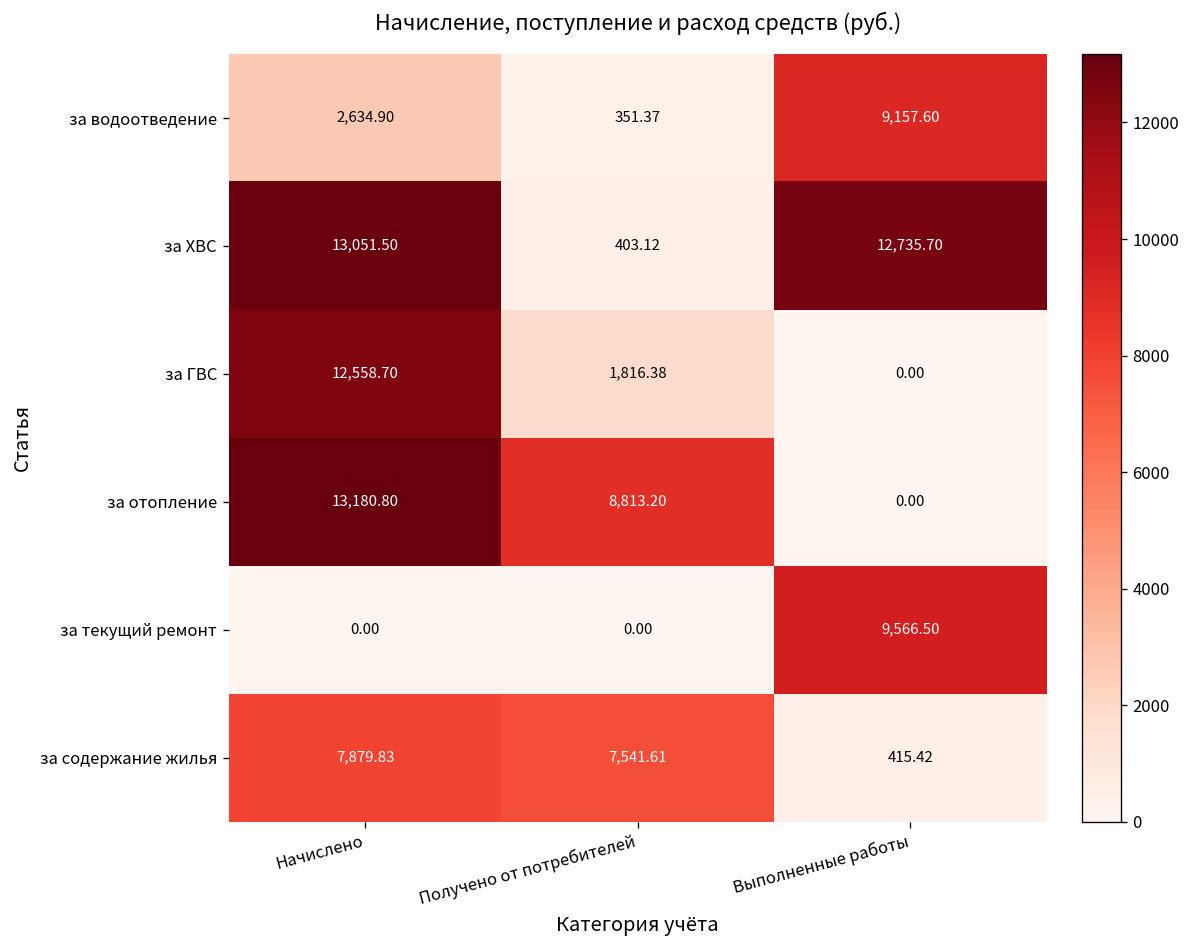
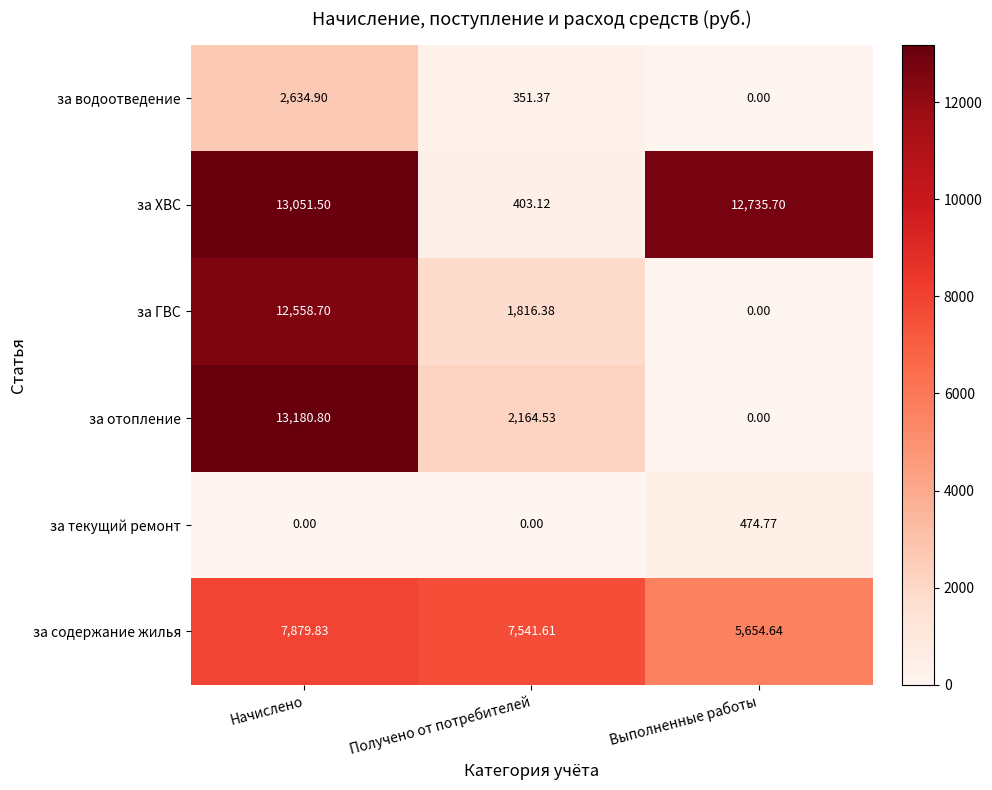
за водоотведение, Выполненные работы: 9,157.60 -> 0.00
за отопление, Получено от потребителей: 8,813.20 -> 2,164.53
за текущий ремонт, Выполненные работы: 9,566.50 -> 474.77
за содержание жилья, Выполненные работы: 415.42 -> 5,654.64
